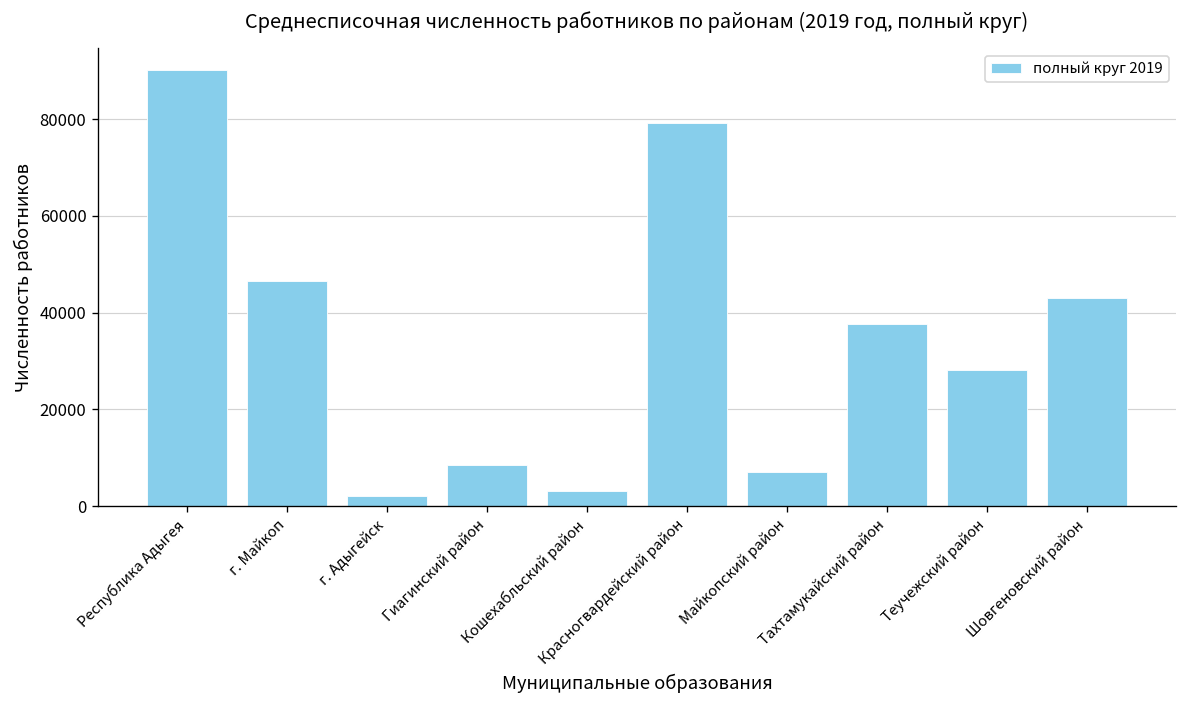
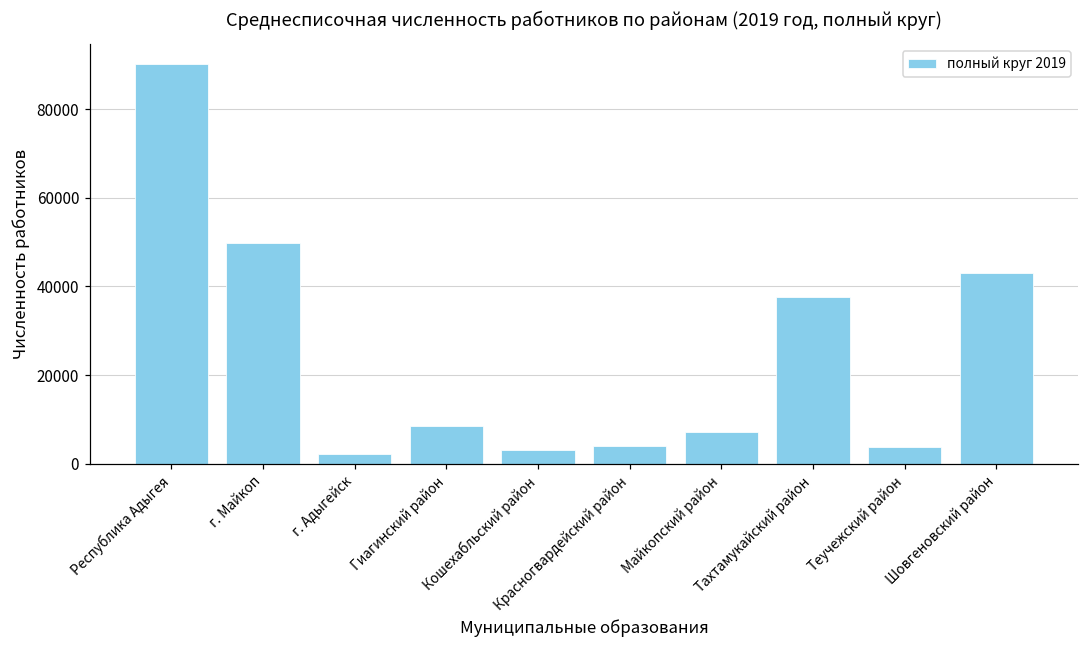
г. Майкоп: 47000 -> 50000
Красногвардейский район: 79000 -> 4000
Теучежский район: 28000 -> 4000
